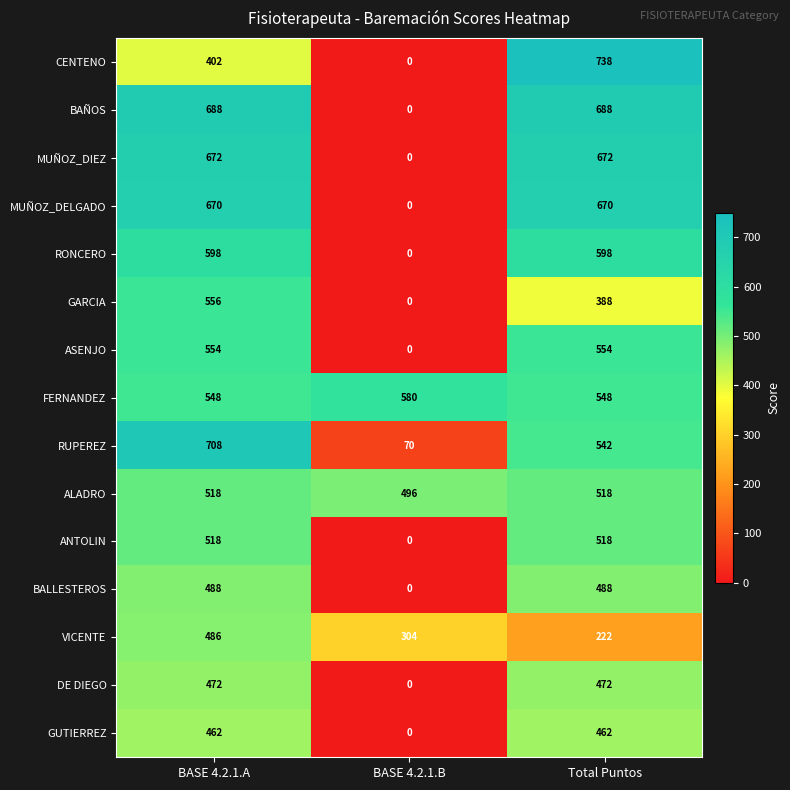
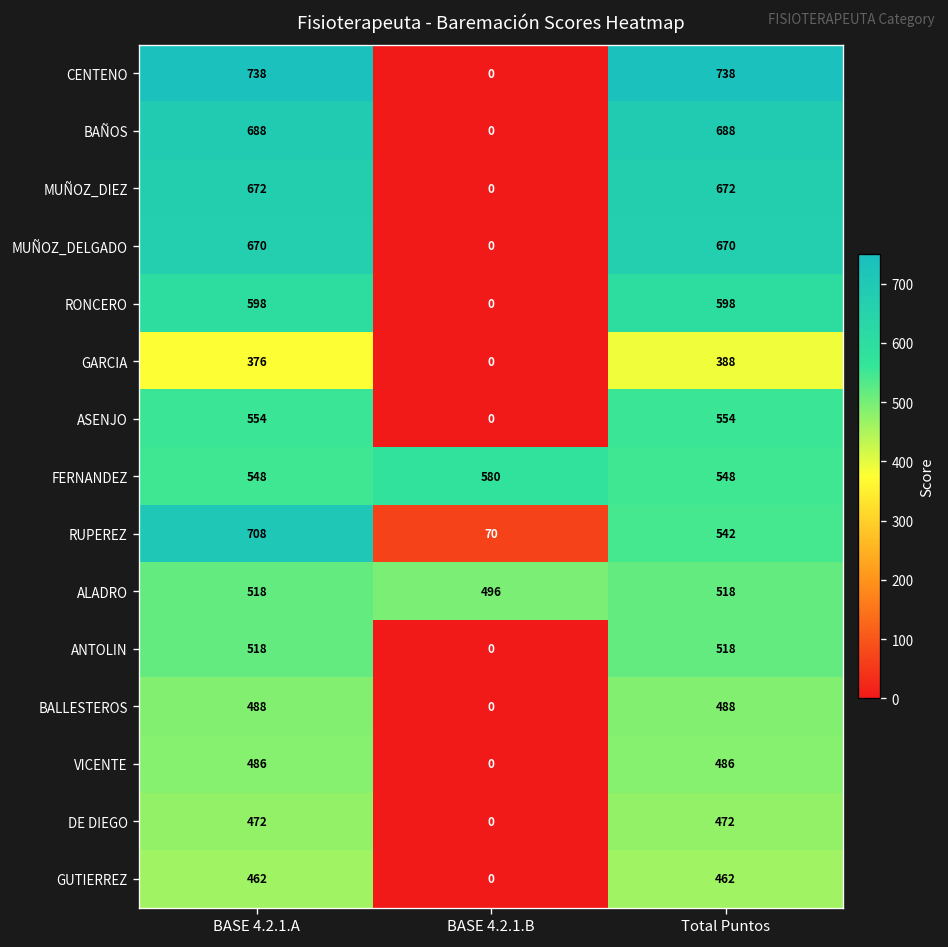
CENTENO, BASE 4.2.1.A: 402 -> 738
GARCIA, BASE 4.2.1.A: 556 -> 376
VICENTE, BASE 4.2.1.B: 304 -> 0
VICENTE, Total Puntos: 222 -> 486
